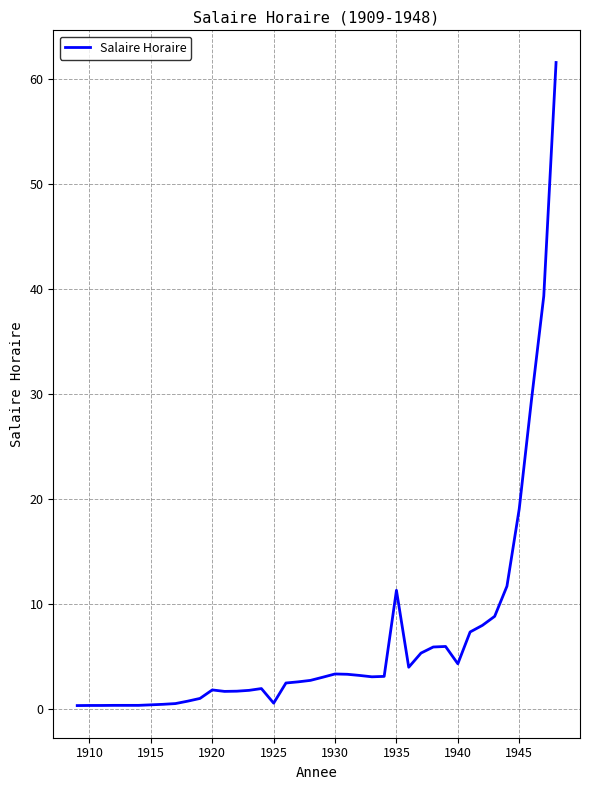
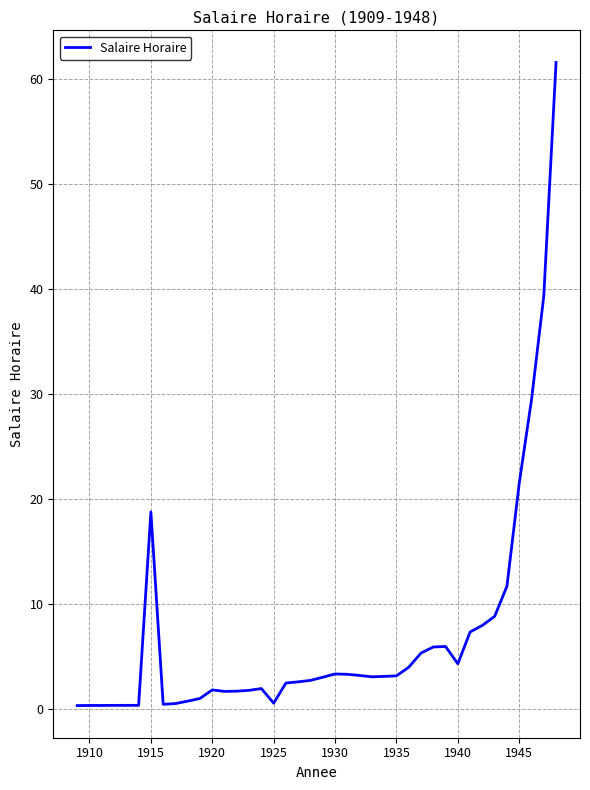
1915: 0.4 -> 18.8
1935: 11.3 -> 3.2
1945: 19.1 -> 21.5
